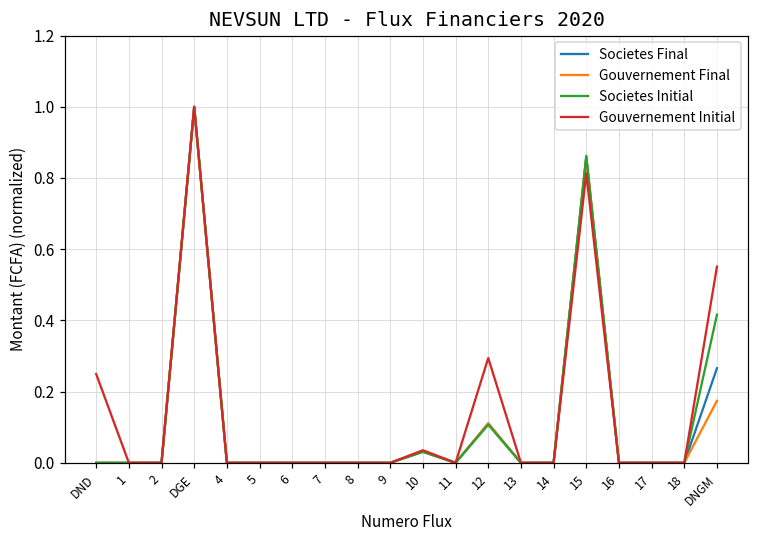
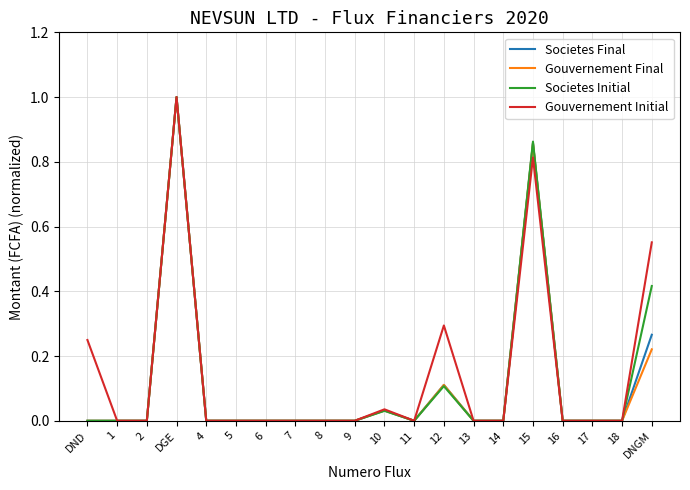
Gouvernement Final, DNGM: 0.17 -> 0.22
